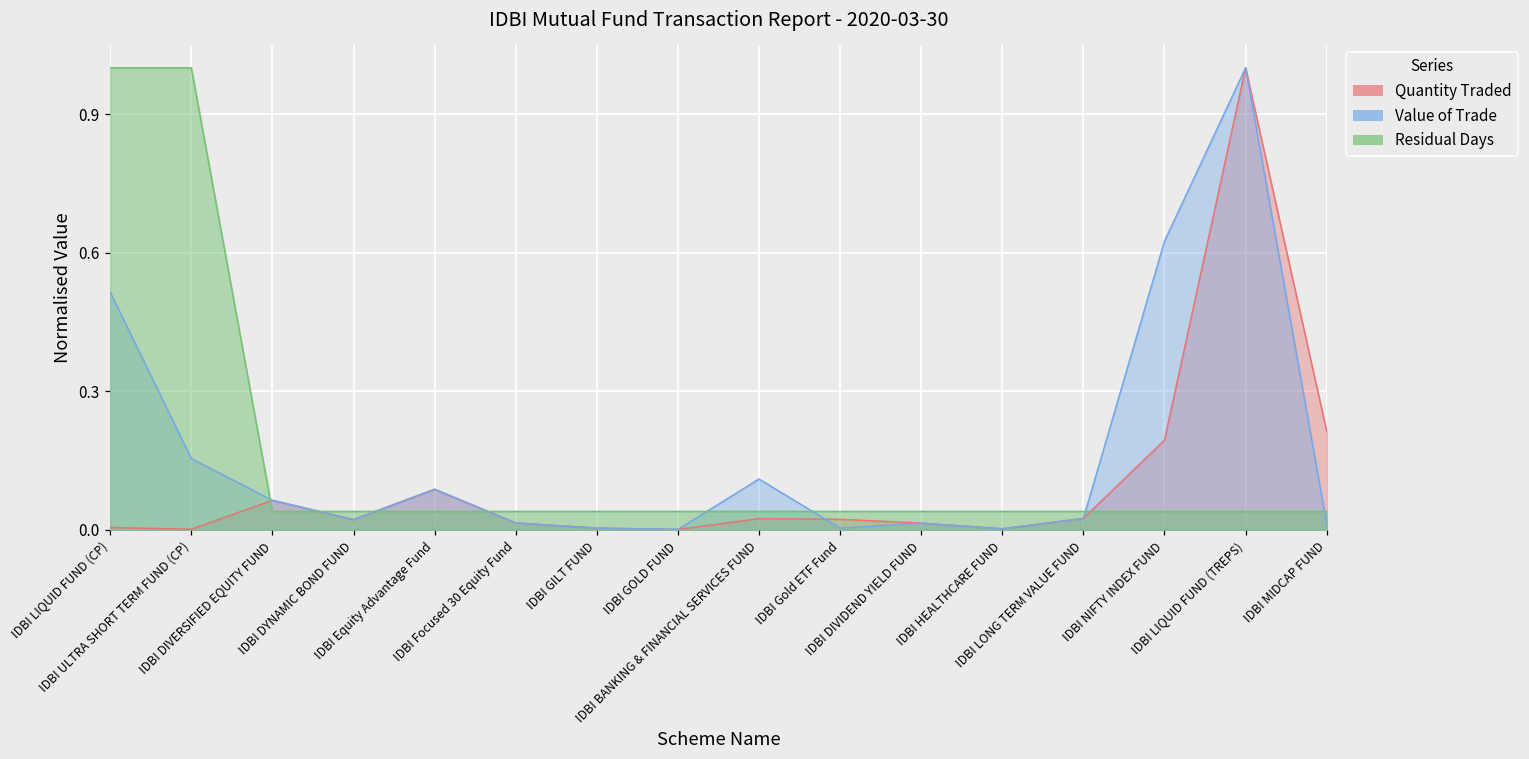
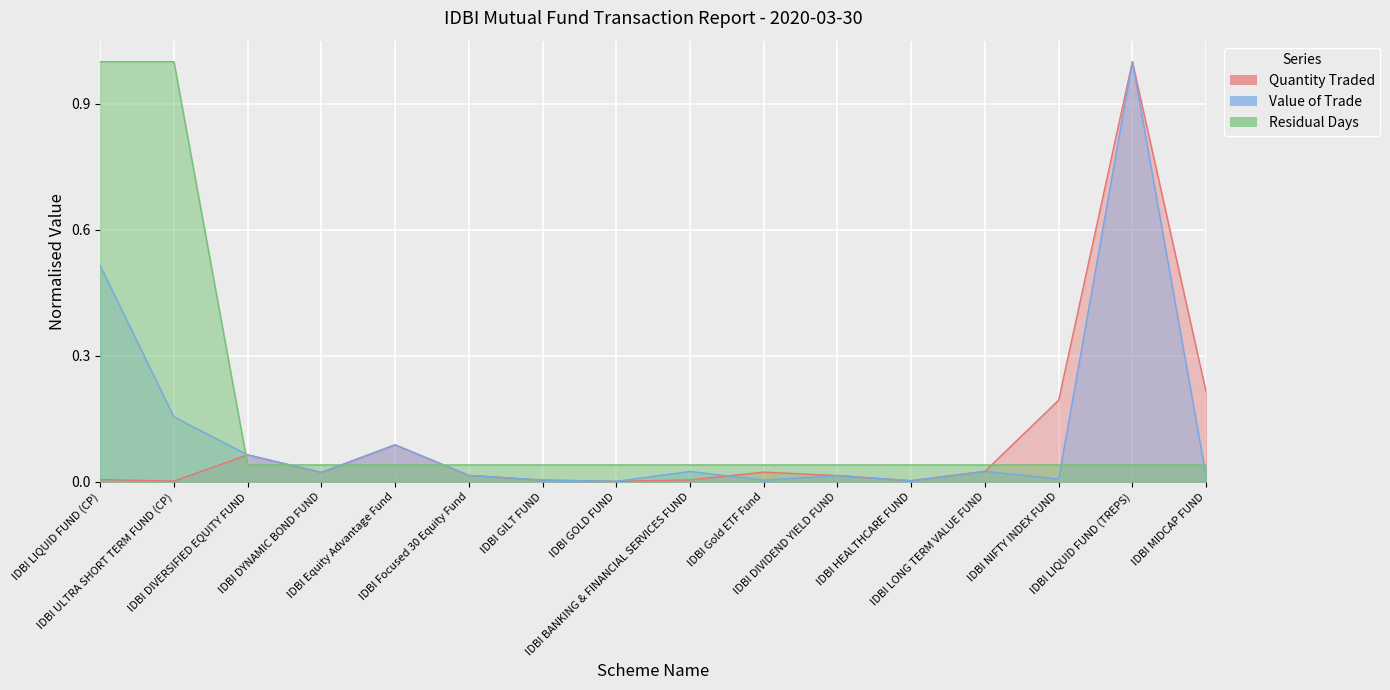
Quantity Traded, IDBI BANKING & FINANCIAL SERVICES FUND: 0.02 -> 0.00
Value of Trade, IDBI BANKING & FINANCIAL SERVICES FUND: 0.11 -> 0.02
Value of Trade, IDBI NIFTY INDEX FUND: 0.62 -> 0.01
